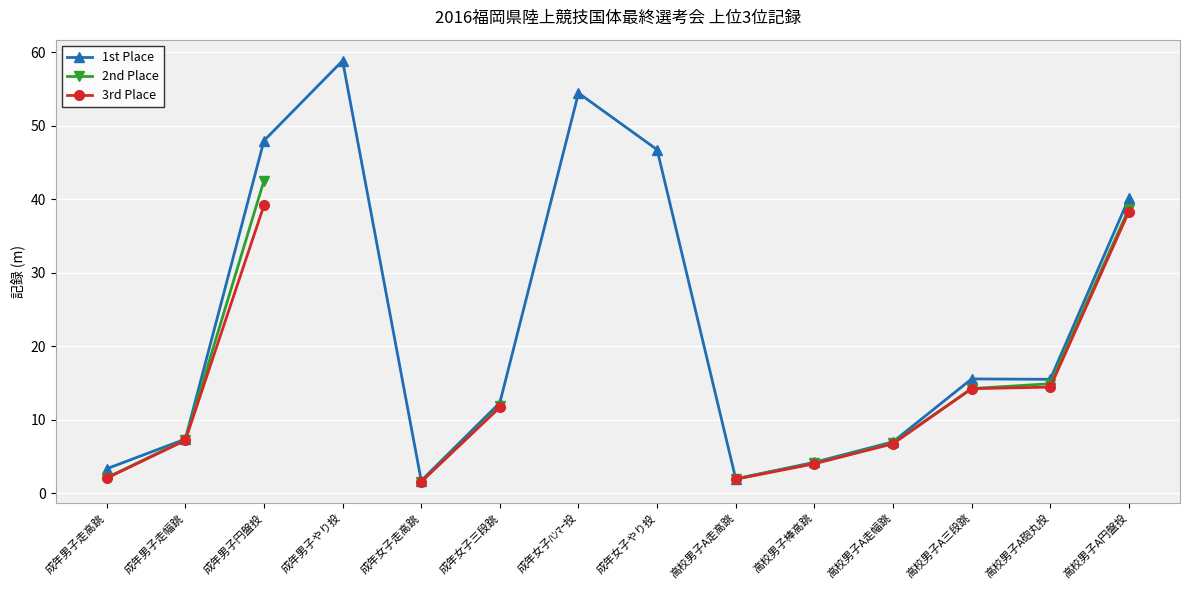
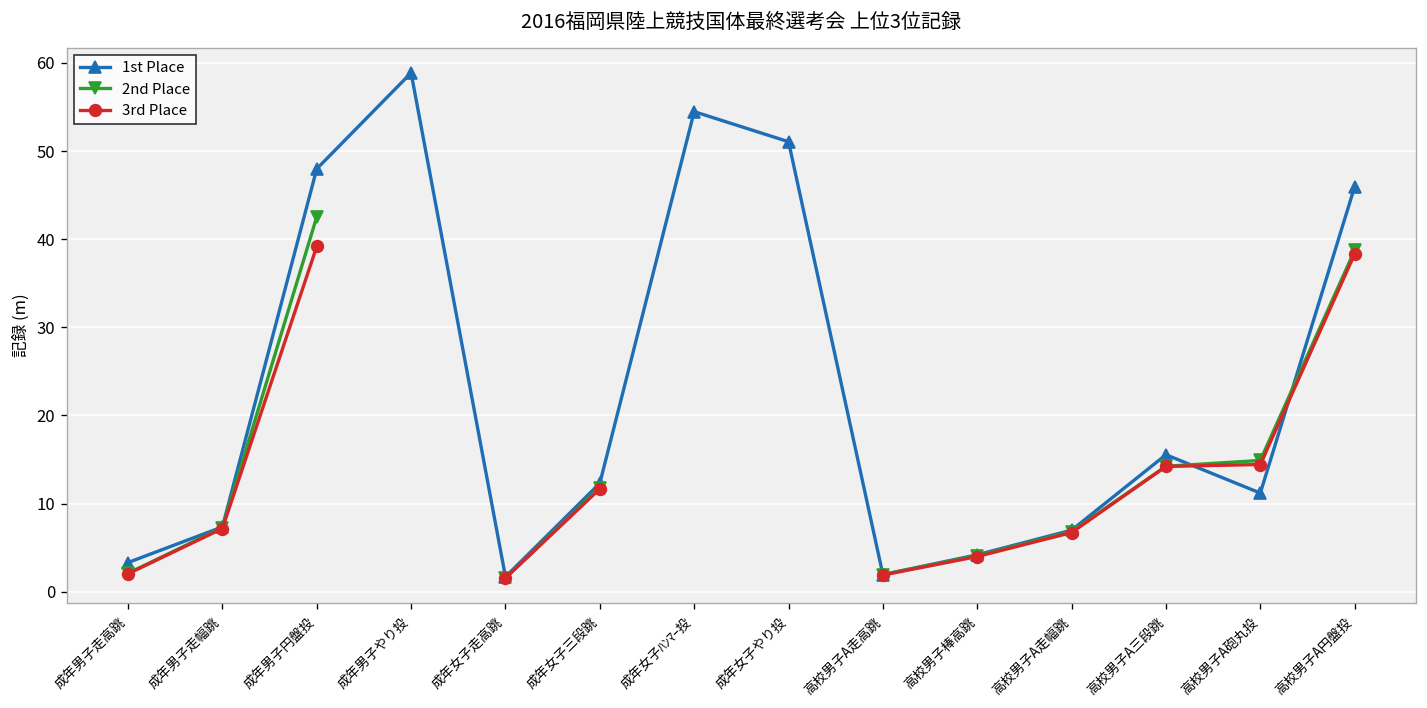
1st Place, 成年女子やり投: 47 -> 51
1st Place, 高校男子A砲丸投: 16 -> 11
1st Place, 高校男子A円盤投: 40 -> 46
